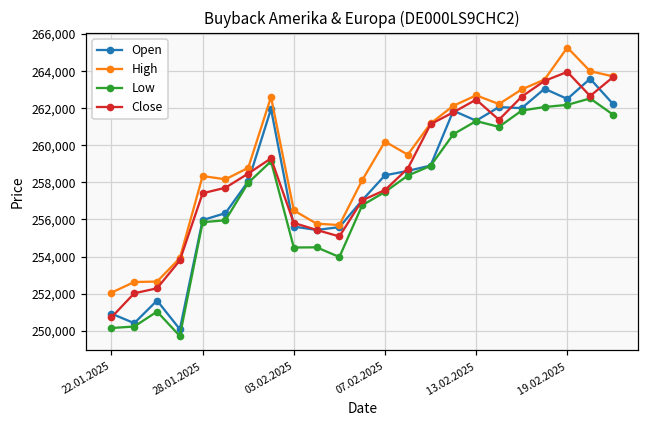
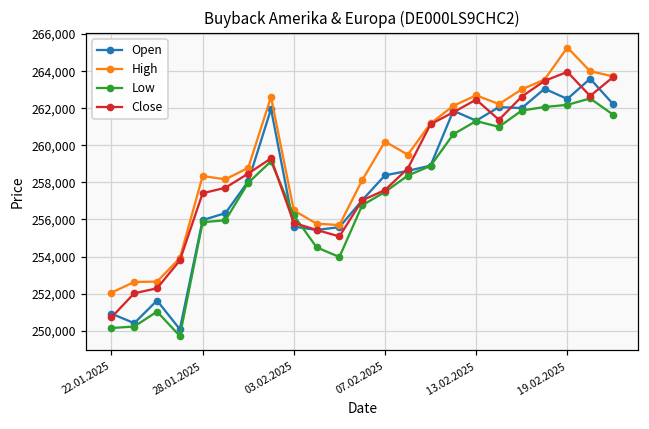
Low, 03.02.2025: 254,500 -> 256,200
